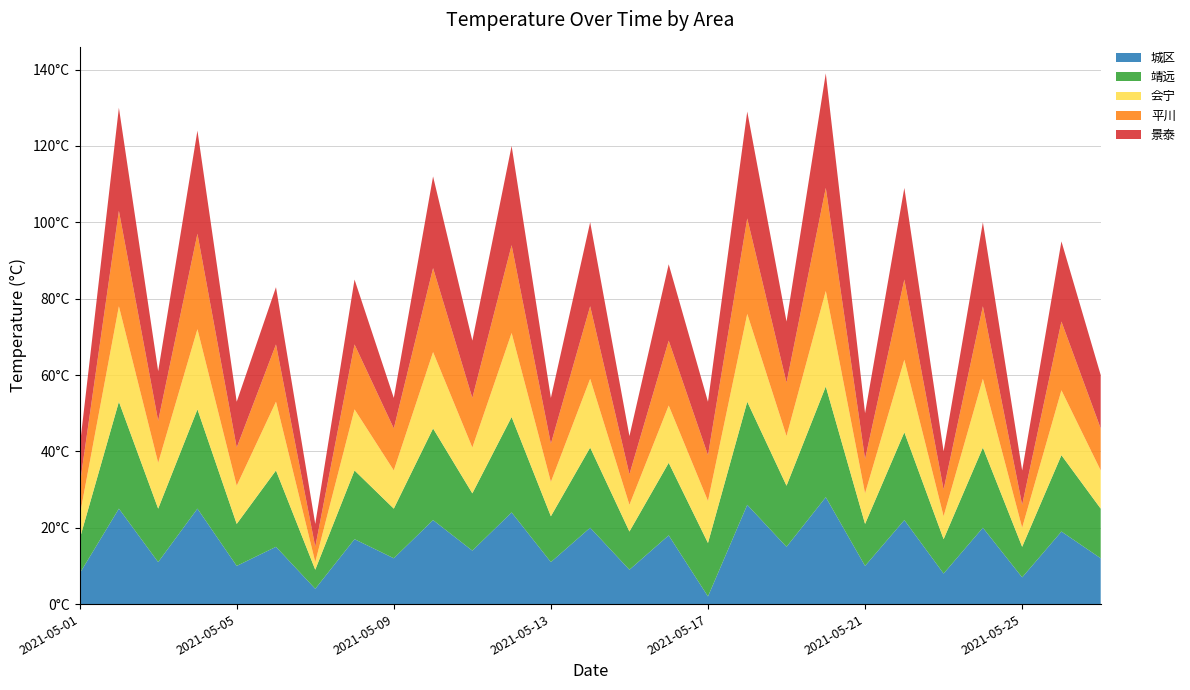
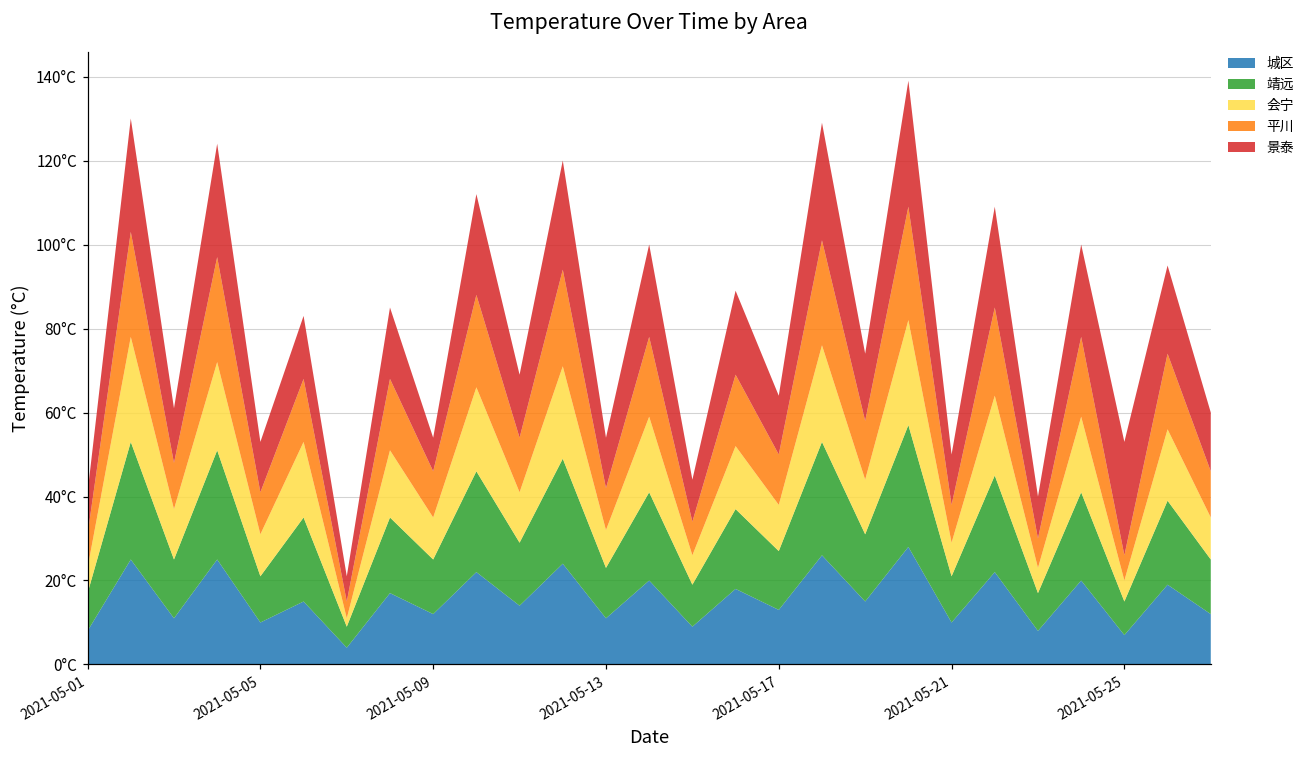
城区, 2021-05-17: 2°C -> 13°C
景泰, 2021-05-25: 9°C -> 27°C
